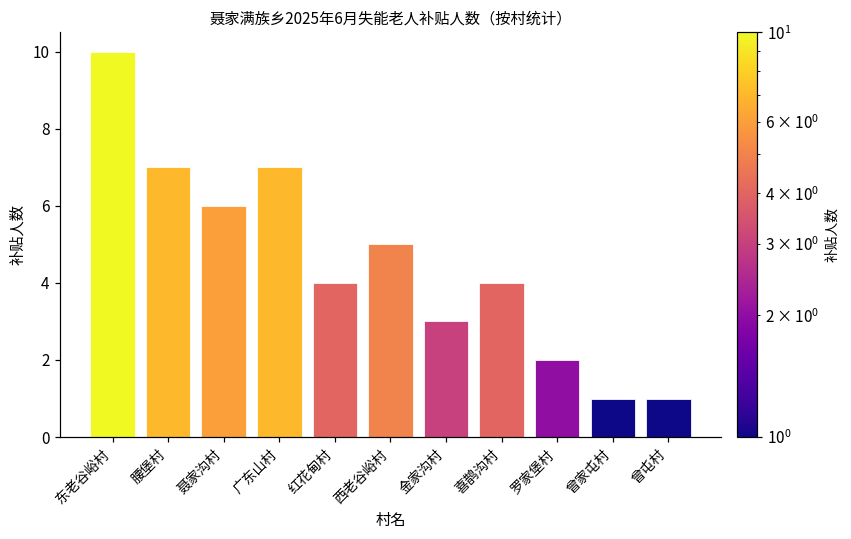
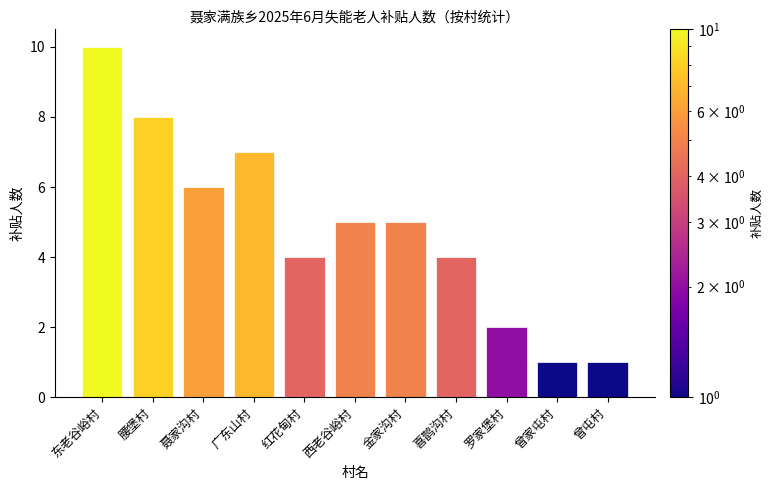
腰堡村: 7 -> 8
金家沟村: 3 -> 5
